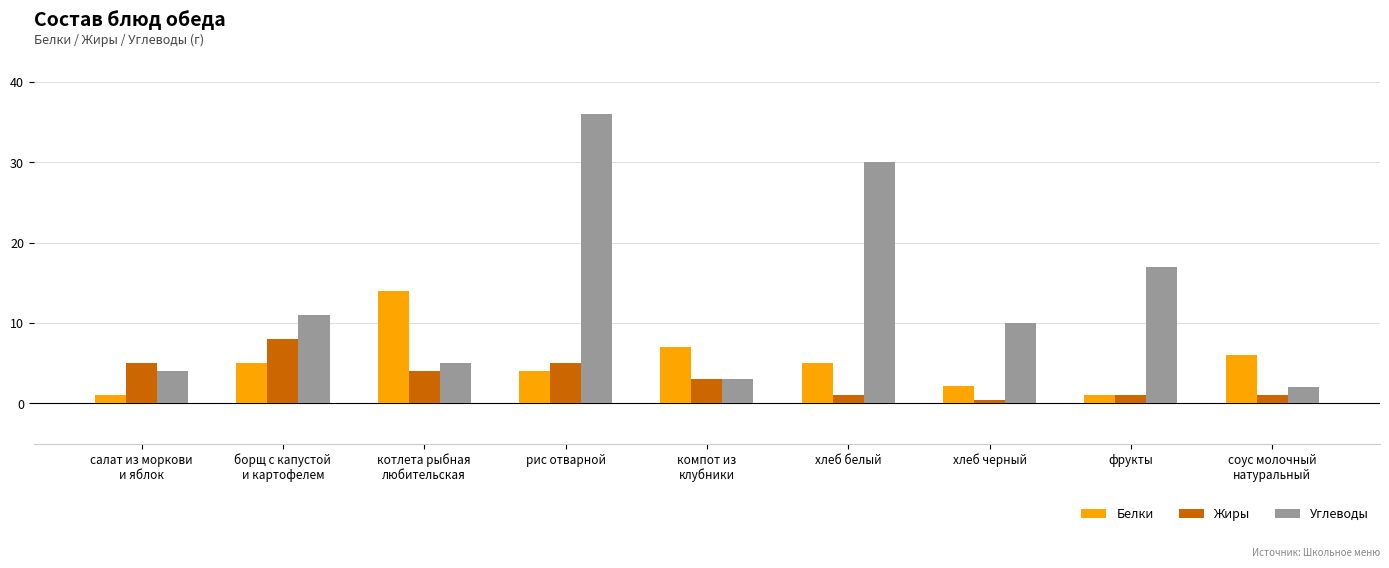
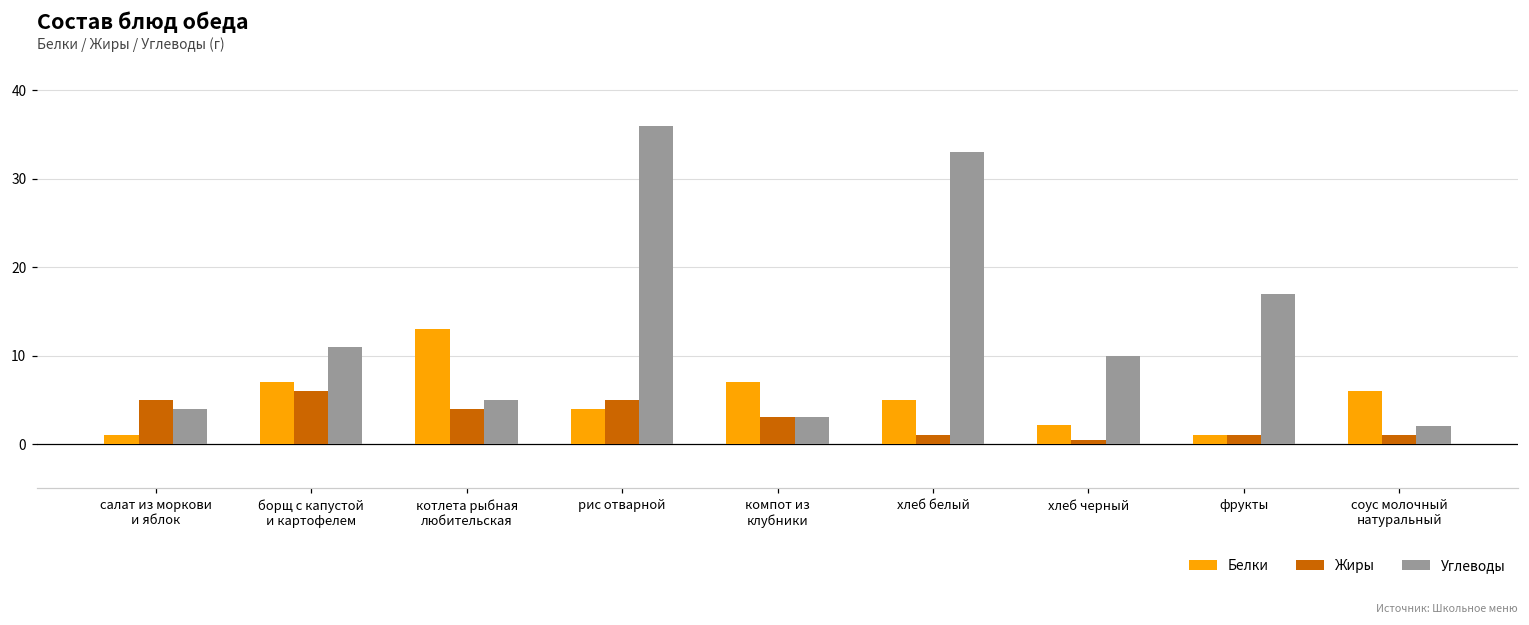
Белки, борщ с капустой и картофелем: 5 -> 7
Жиры, борщ с капустой и картофелем: 8 -> 6
Белки, котлета рыбная любительская: 14 -> 13
Углеводы, хлеб белый: 30 -> 33
